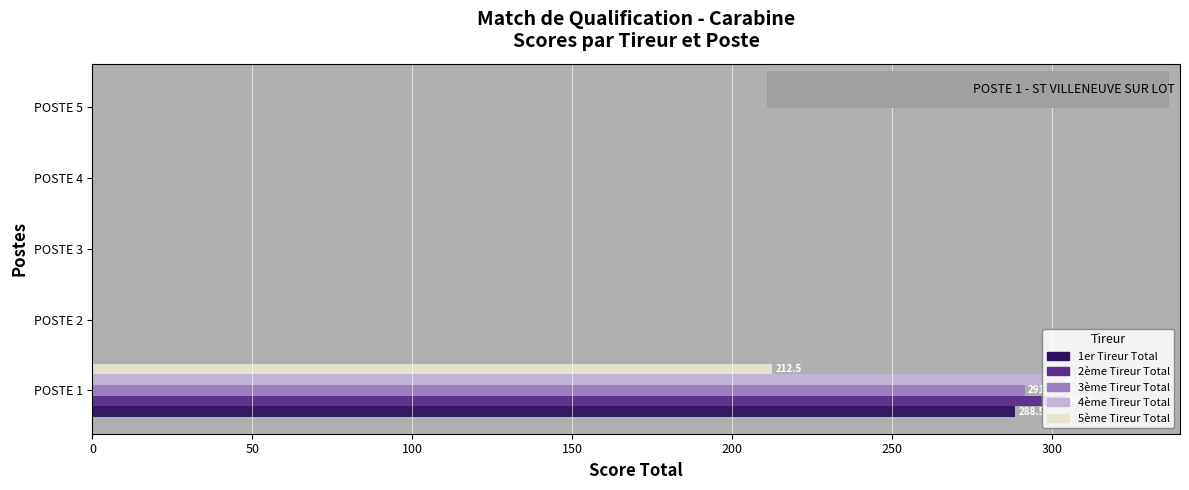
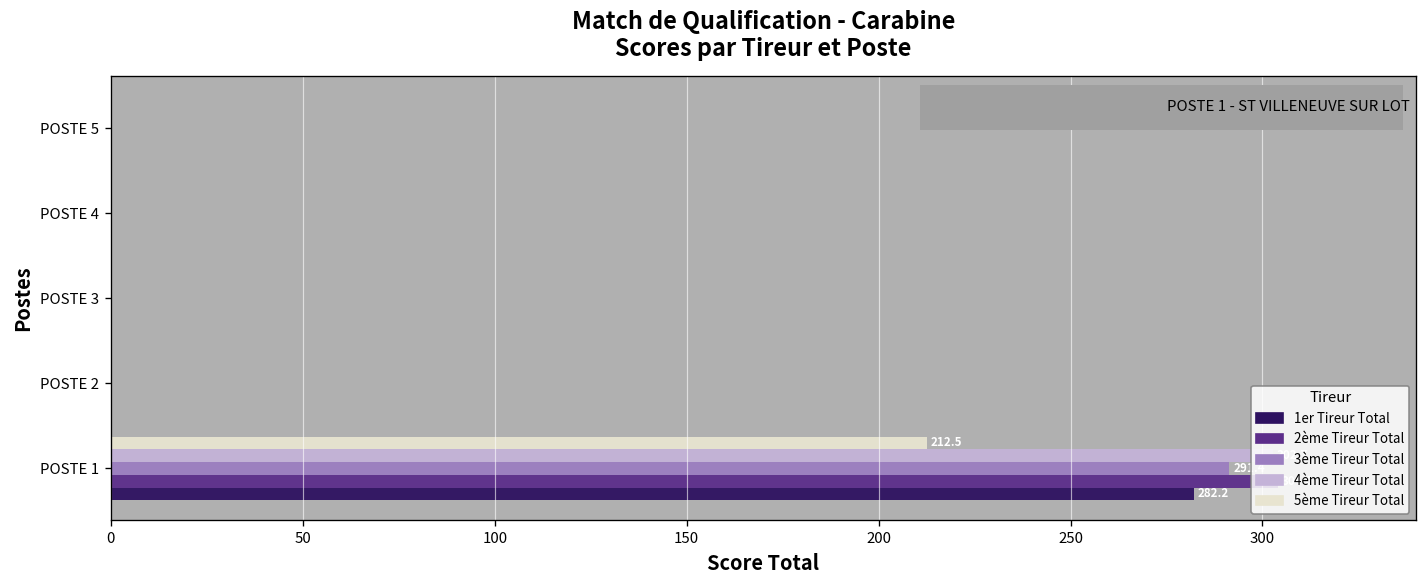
1er Tireur Total, POSTE 1: 289 -> 282
